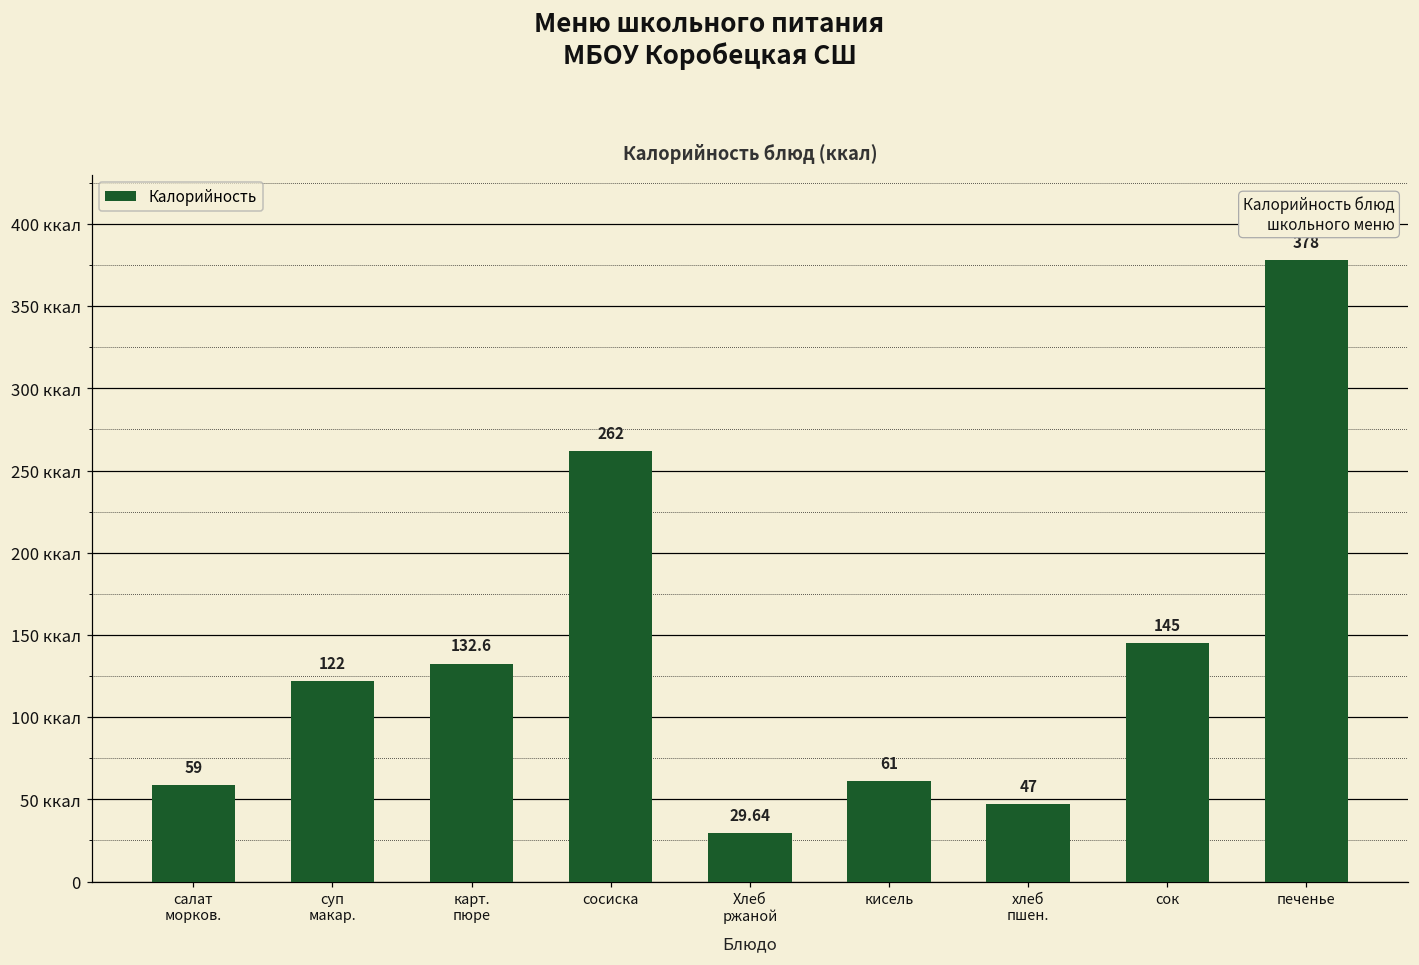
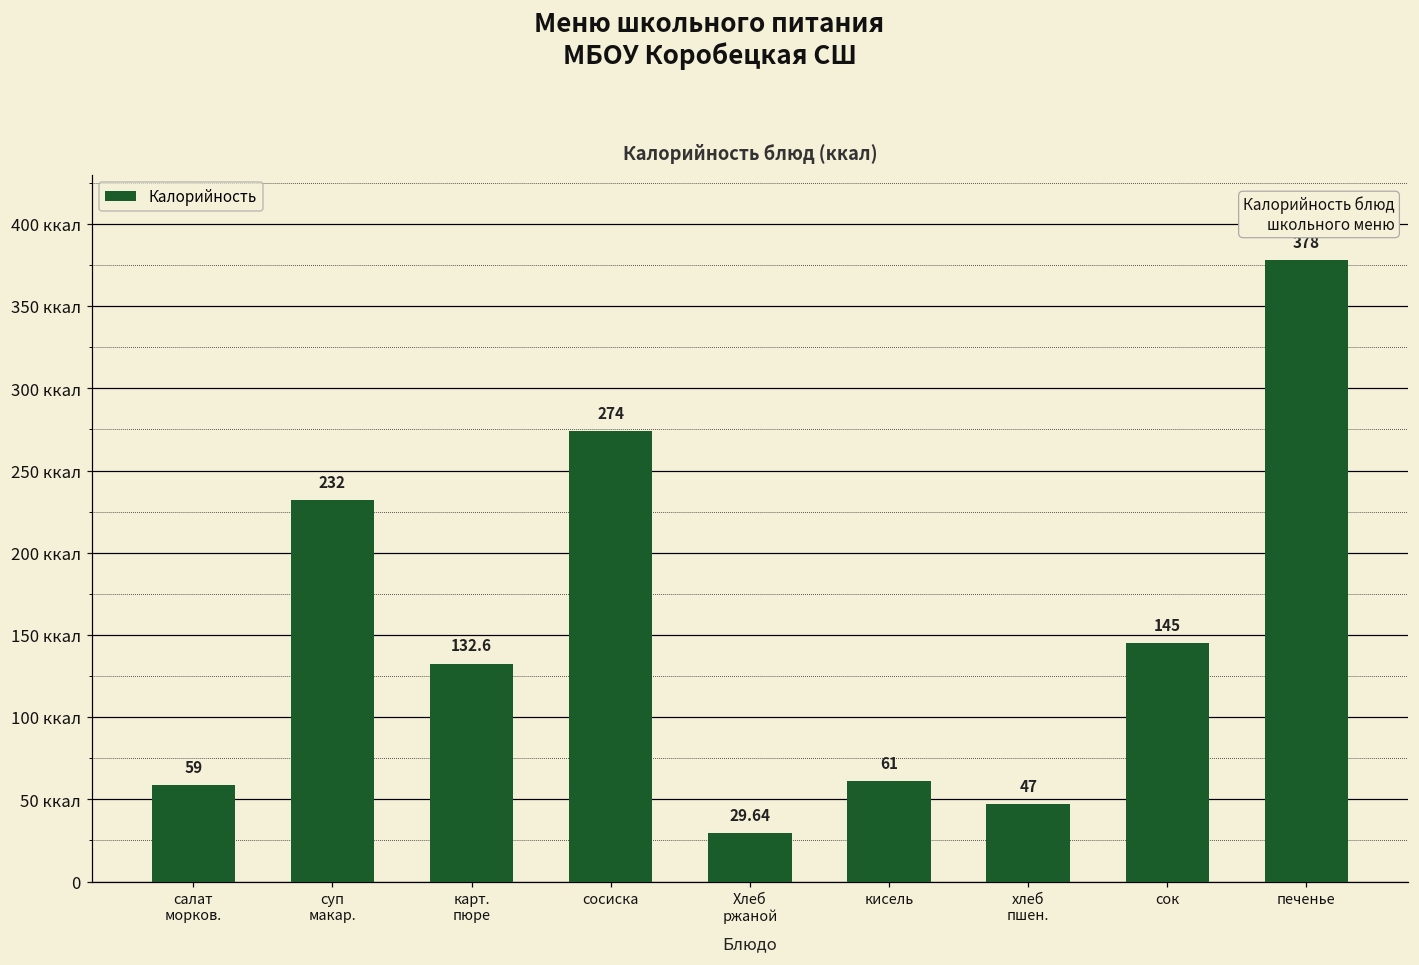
суп макар.: 122 -> 232
сосиска: 262 -> 274
